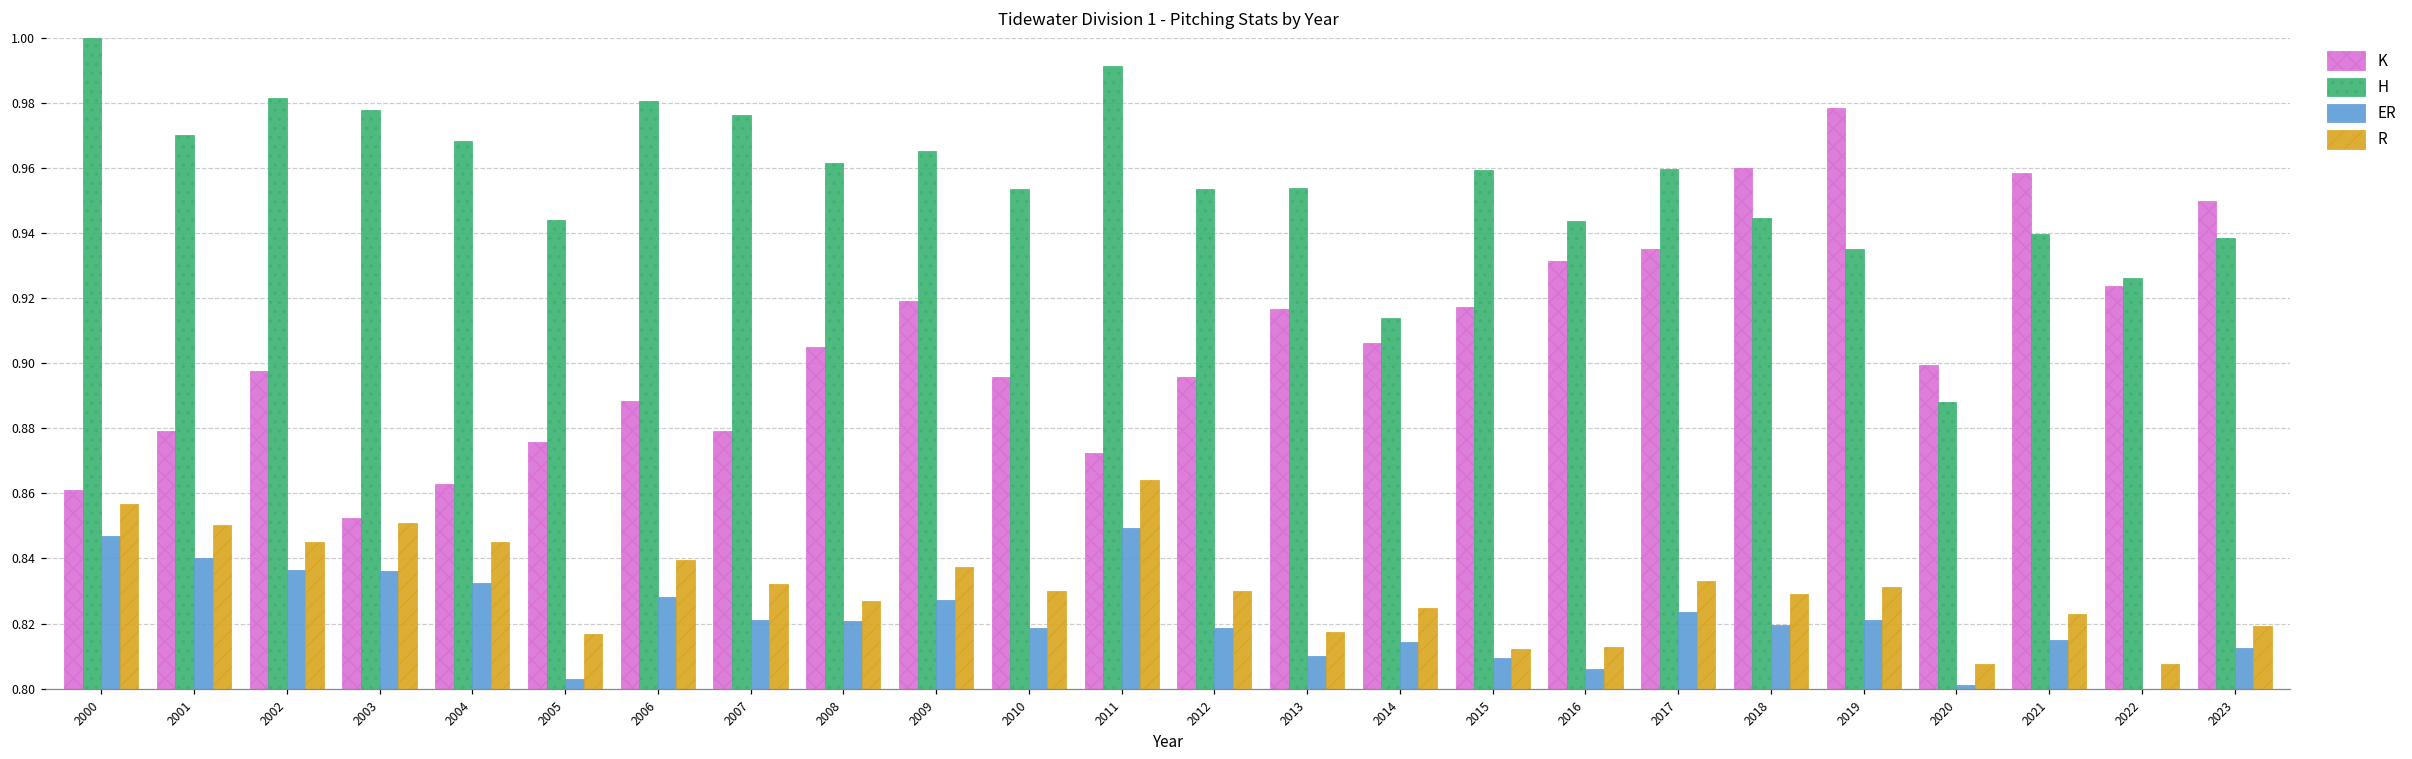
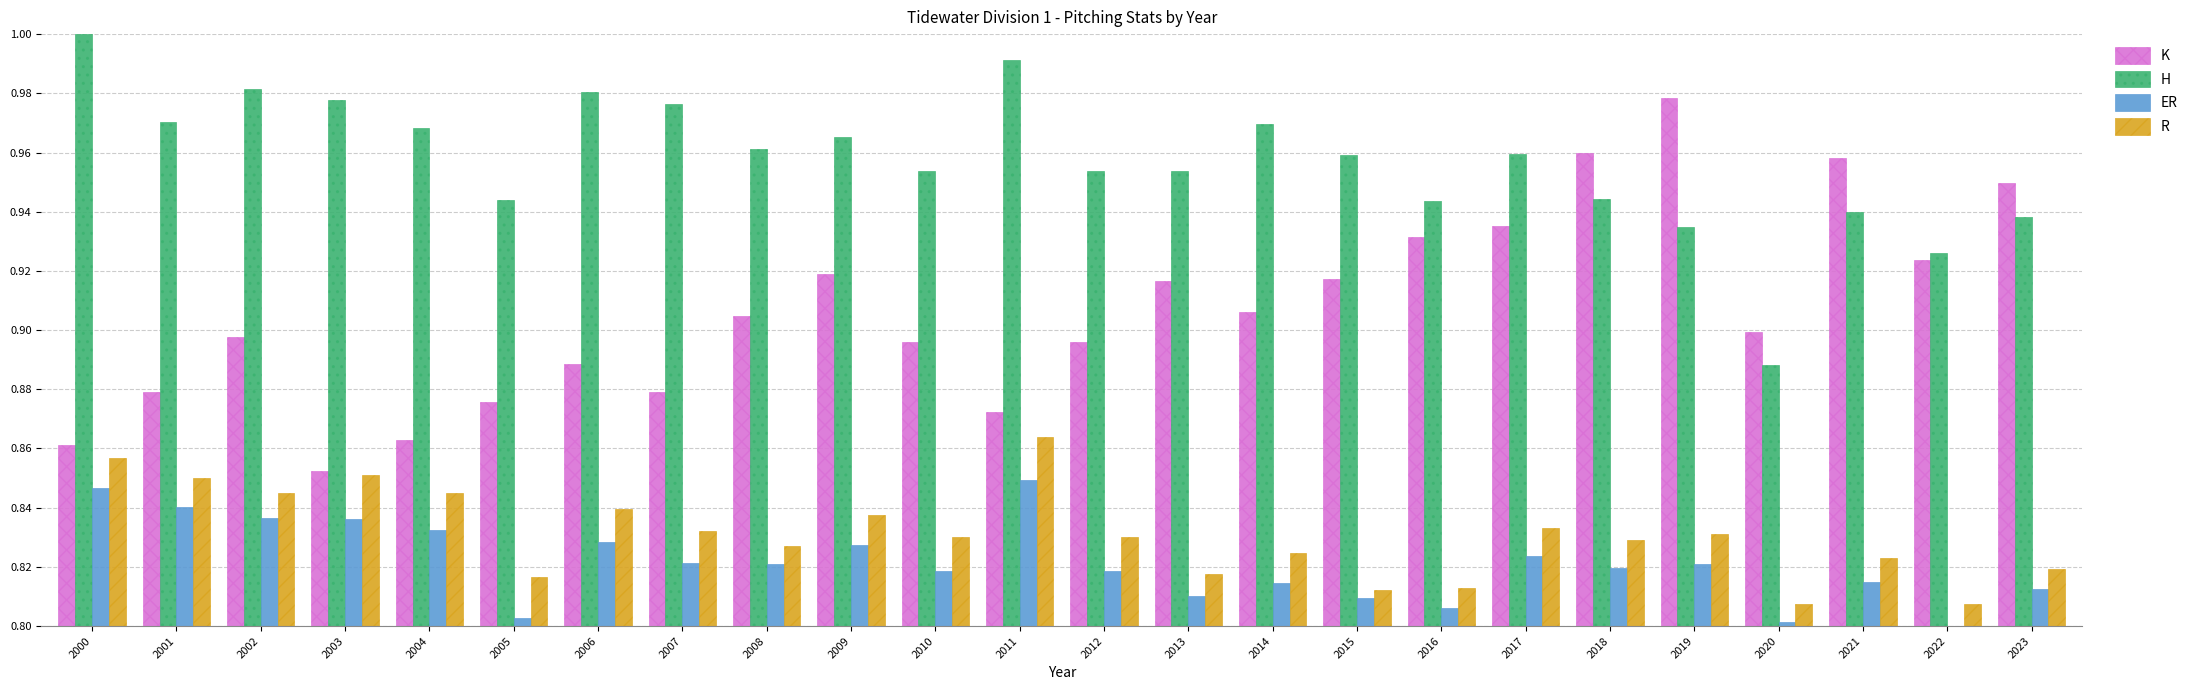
H, 2014: 0.914 -> 0.970
